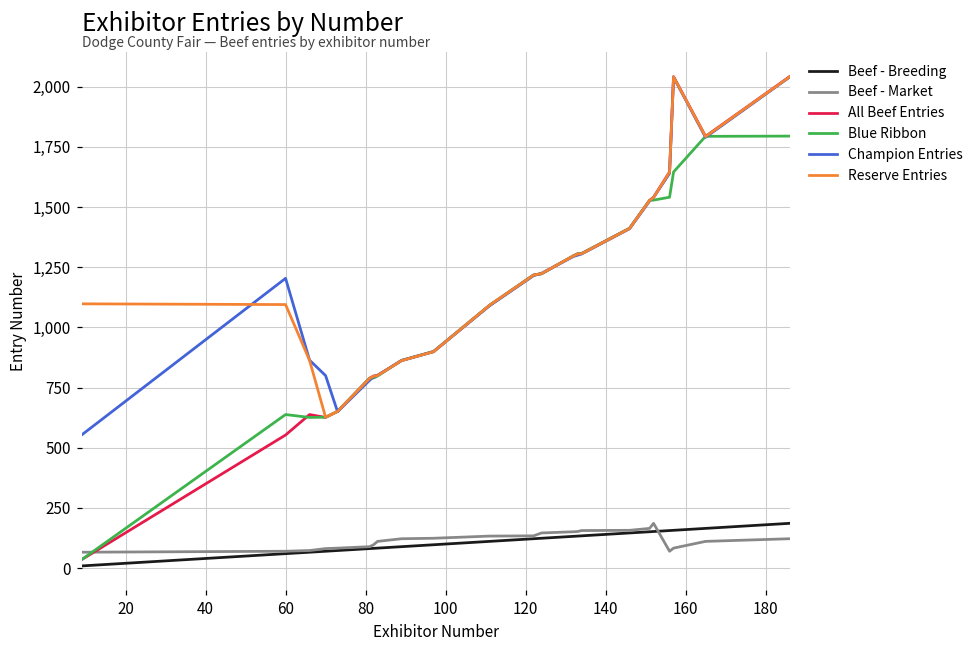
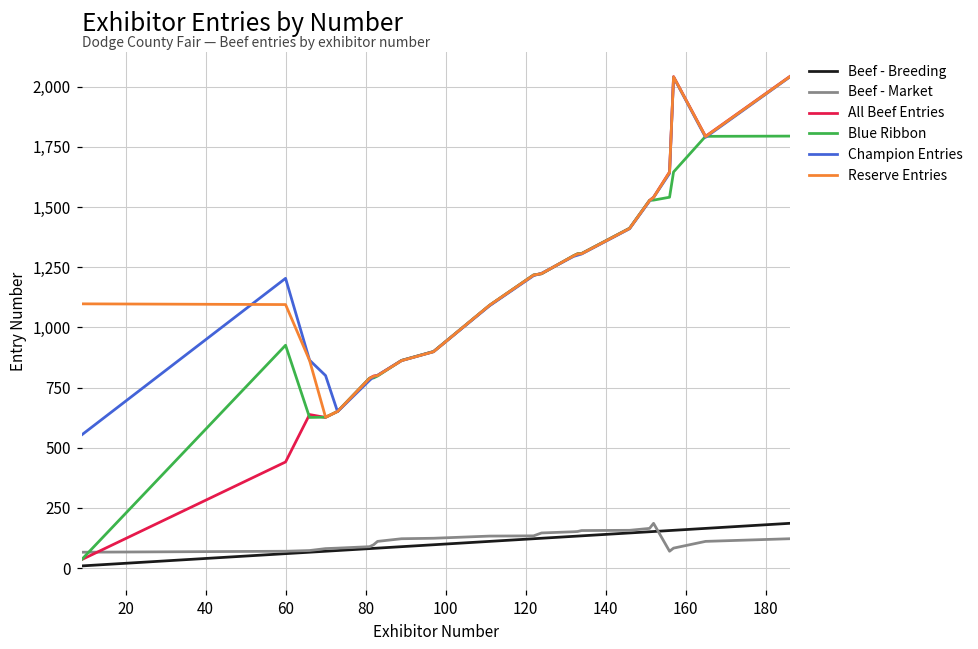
All Beef Entries, 60: 550 -> 440
Blue Ribbon, 60: 640 -> 930
